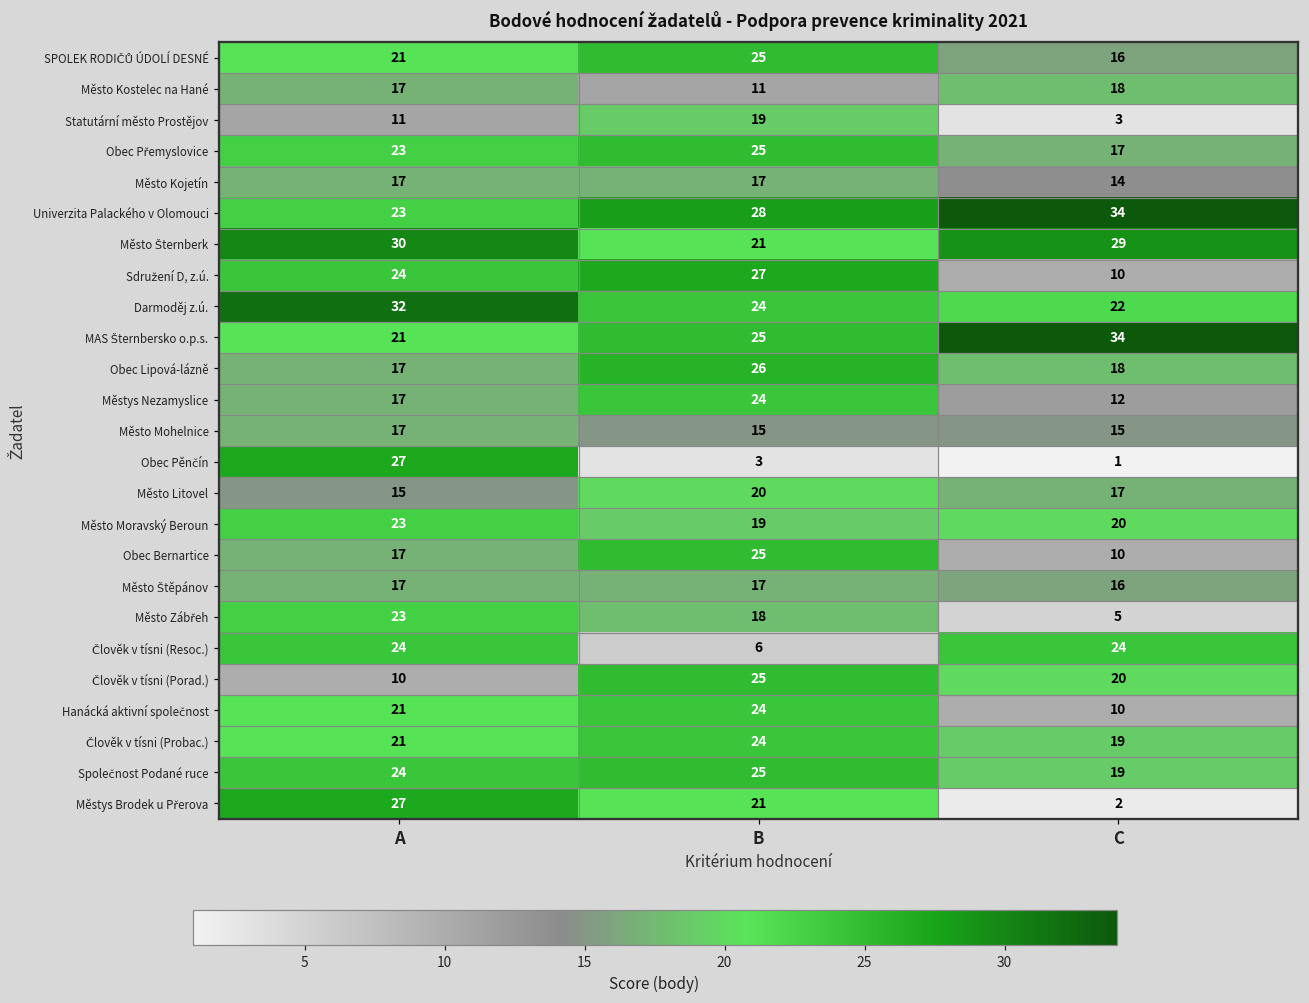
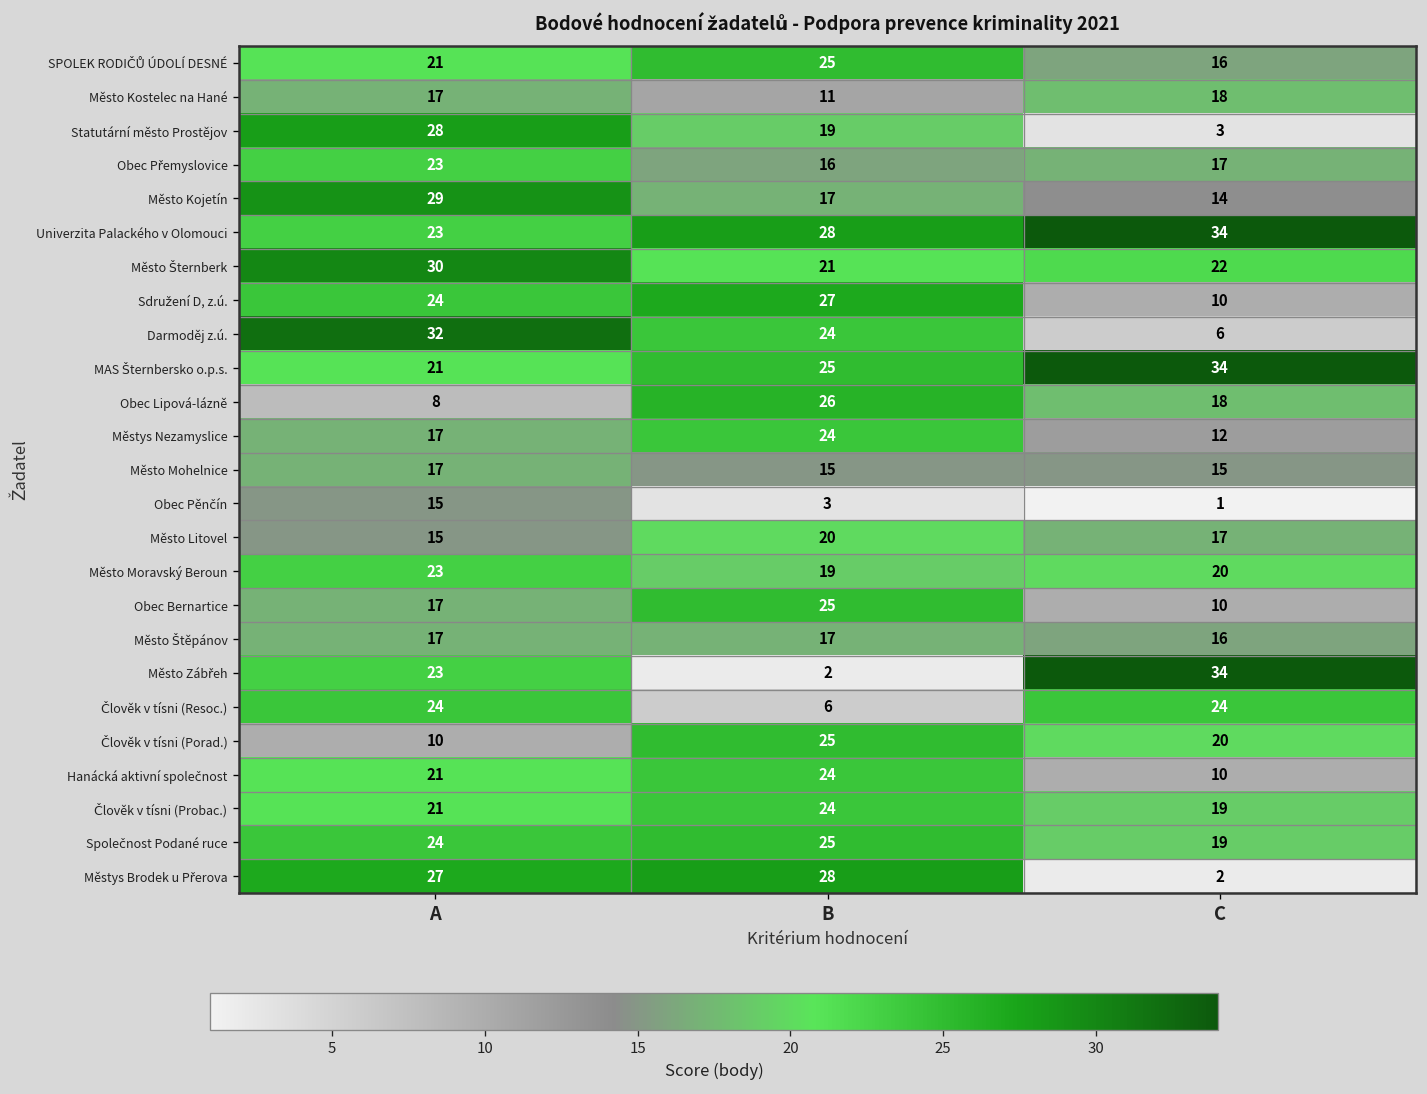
Statutární město Prostějov, A: 11 -> 28
Obec Přemyslovice, B: 25 -> 16
Město Kojetín, A: 17 -> 29
Město Šternberk, C: 29 -> 22
Darmoděj z.ú., C: 22 -> 6
Obec Lipová-lázně, A: 17 -> 8
Obec Pěnčín, A: 27 -> 15
Město Zábřeh, B: 18 -> 2
Město Zábřeh, C: 5 -> 34
Městys Brodek u Přerova, B: 21 -> 28
